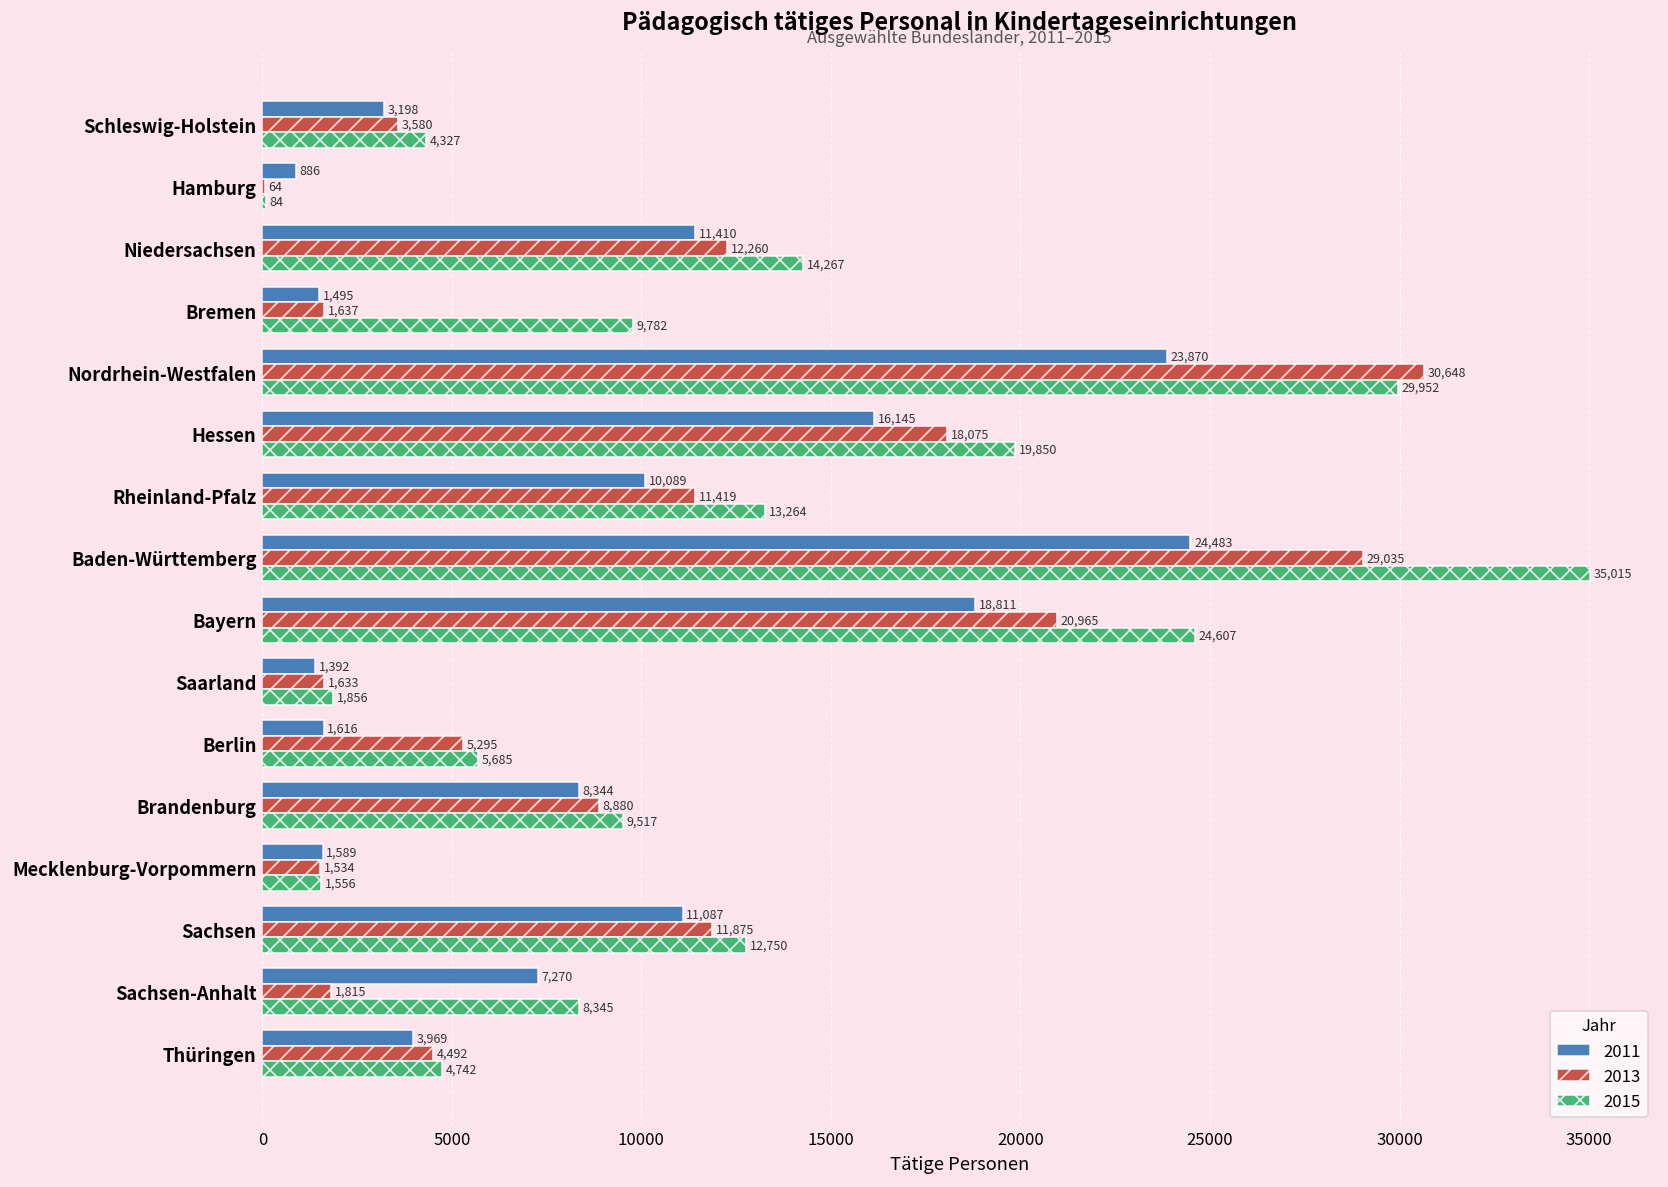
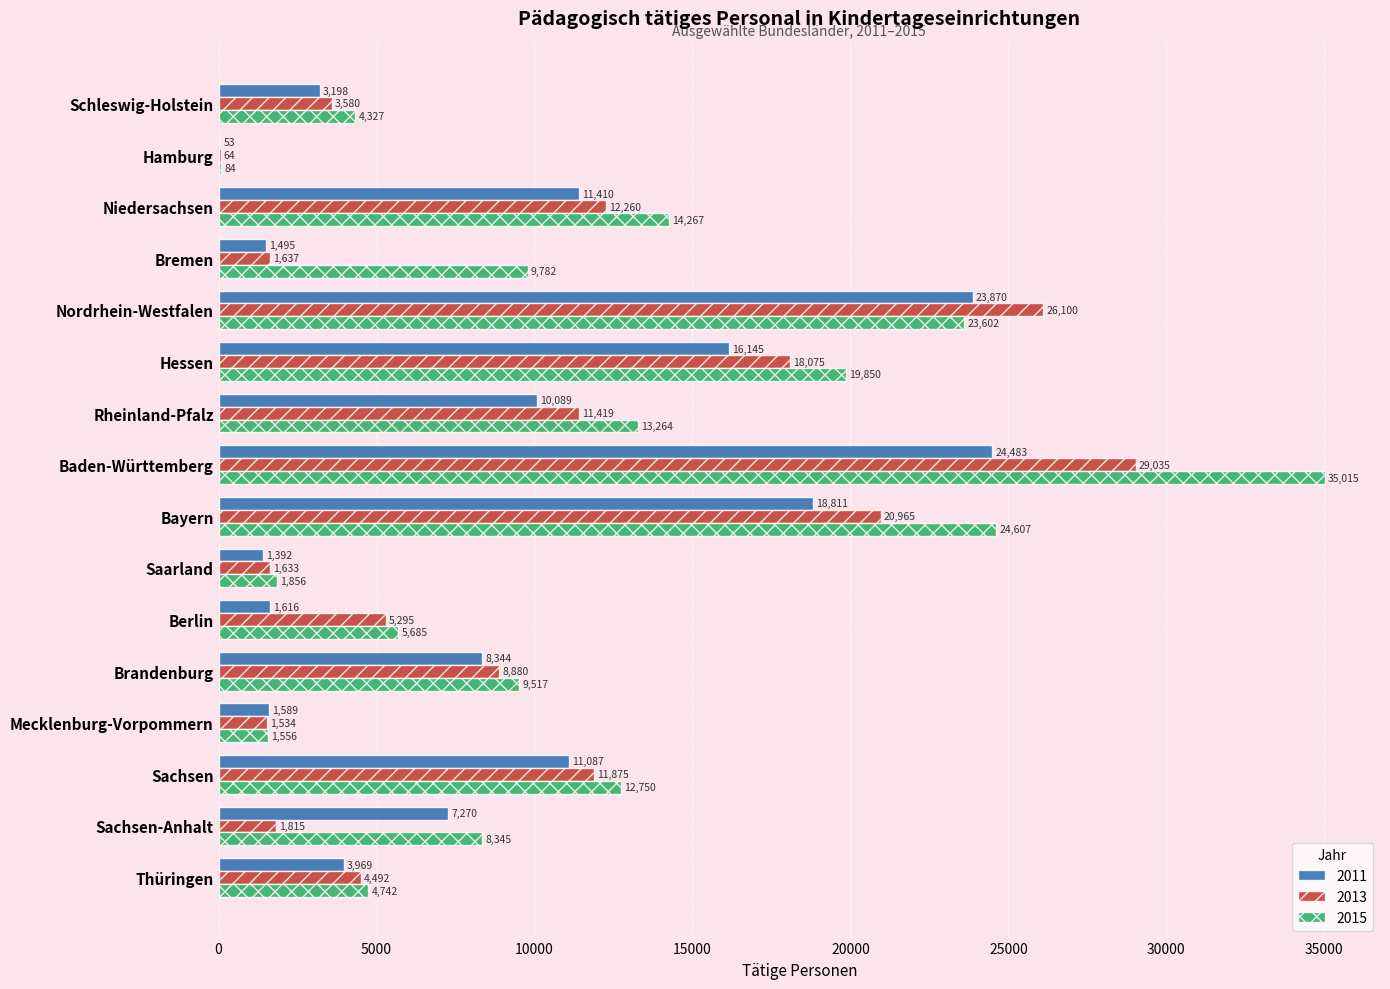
2011, Hamburg: 886 -> 53
2013, Nordrhein-Westfalen: 30,648 -> 26,100
2015, Nordrhein-Westfalen: 29,952 -> 23,602
